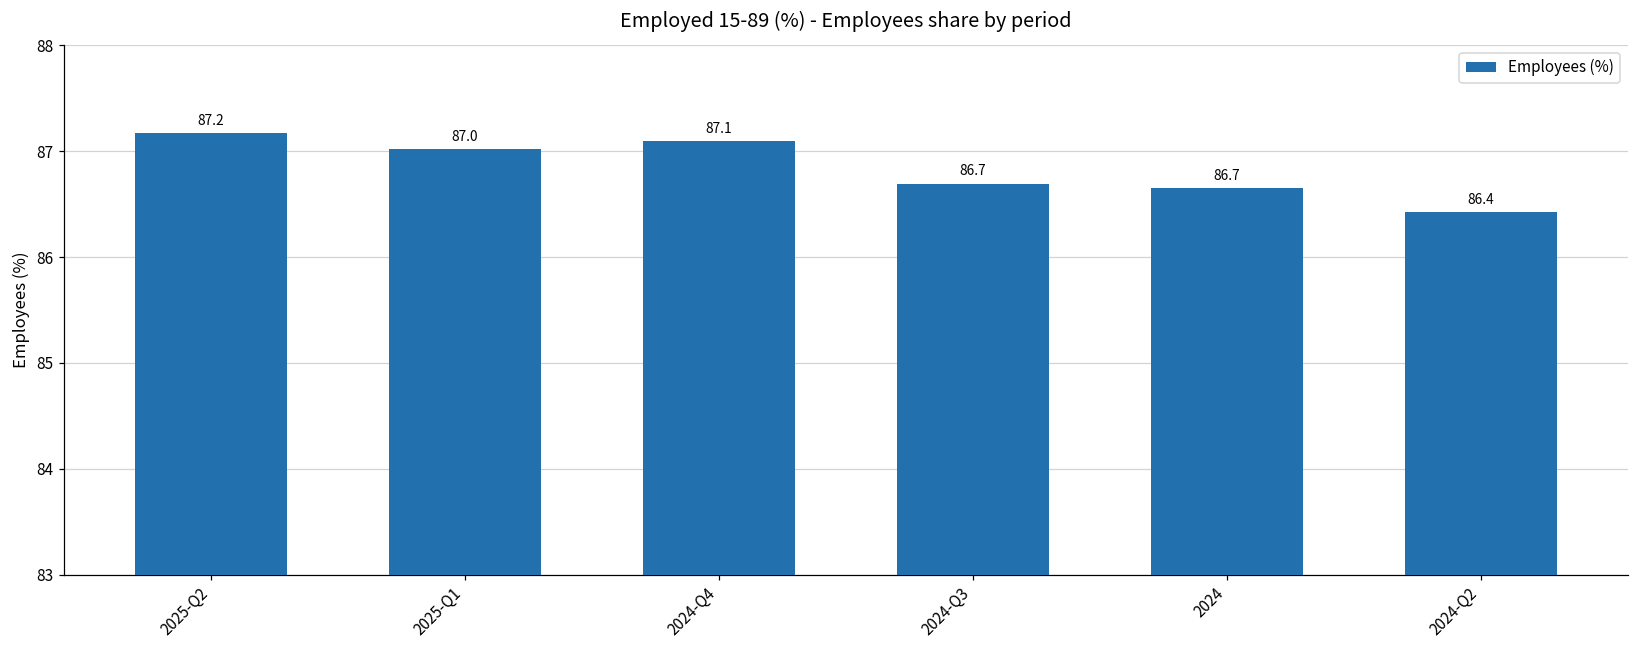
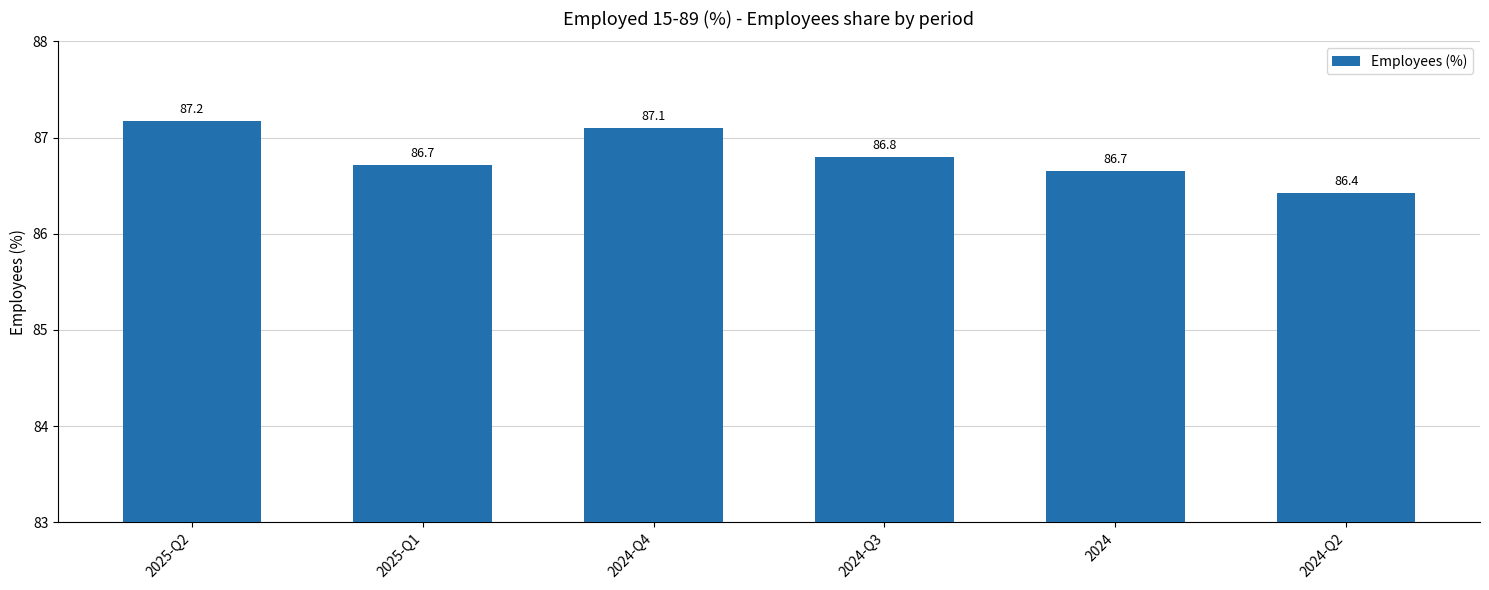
2025-Q1: 87.0 -> 86.7
2024-Q3: 86.7 -> 86.8
